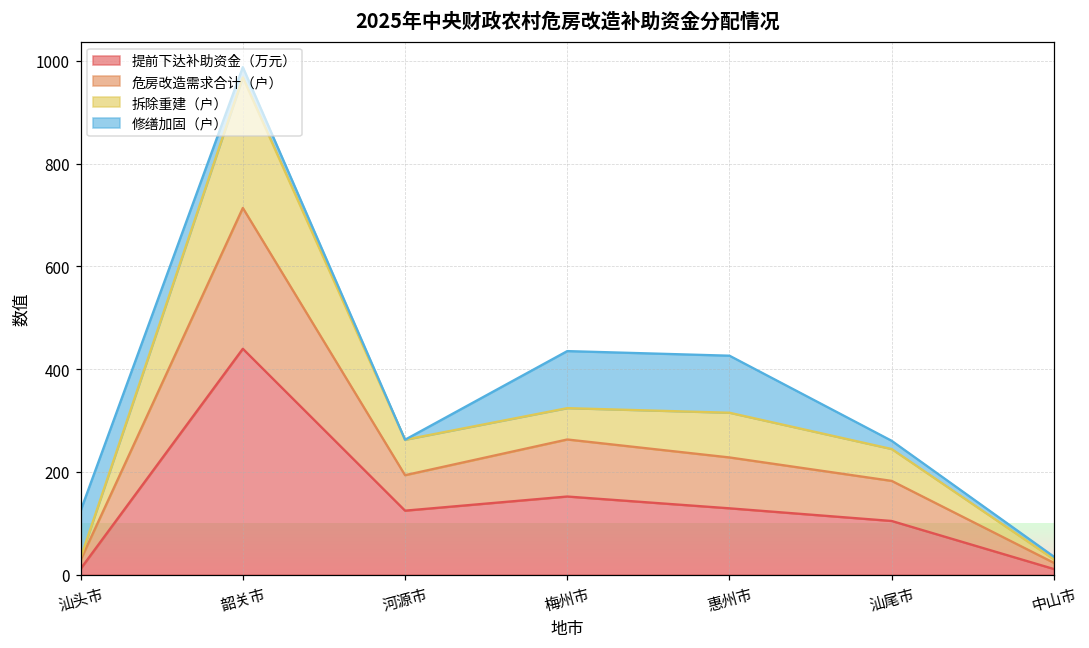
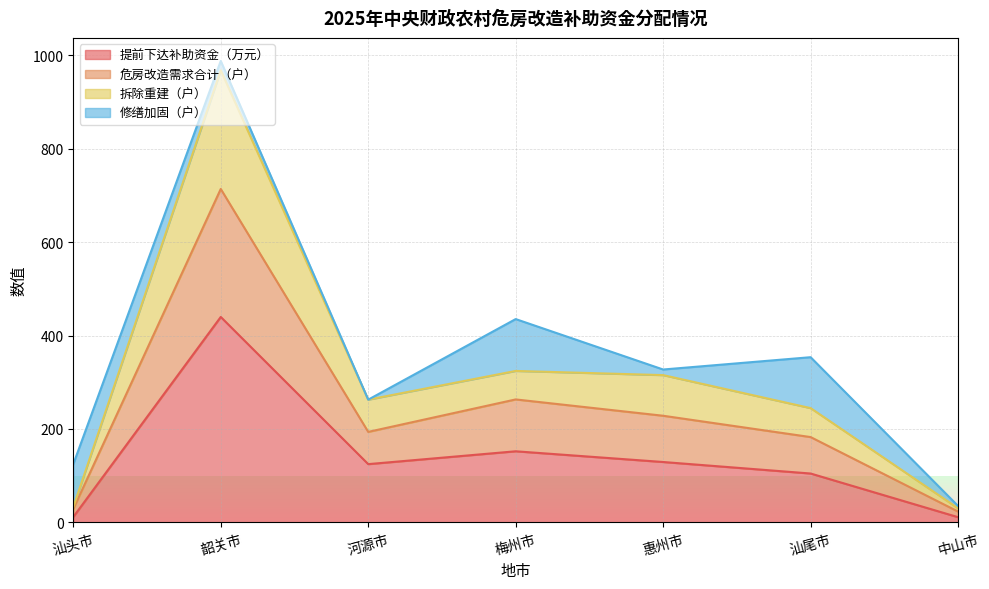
修缮加固（户）, 惠州市: 110 -> 10
修缮加固（户）, 汕尾市: 20 -> 110
